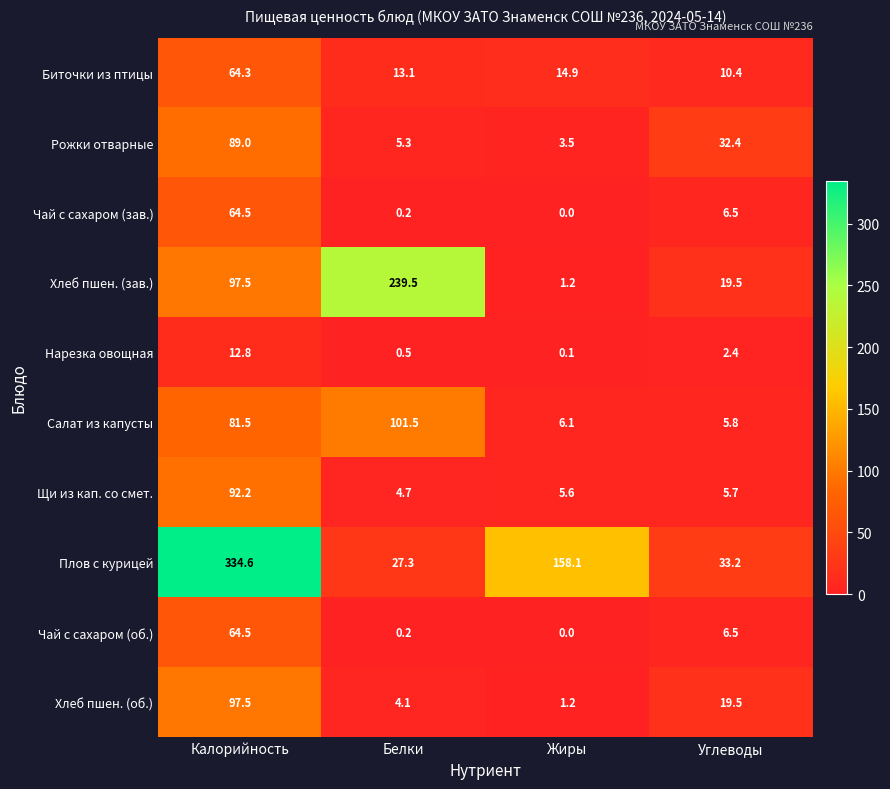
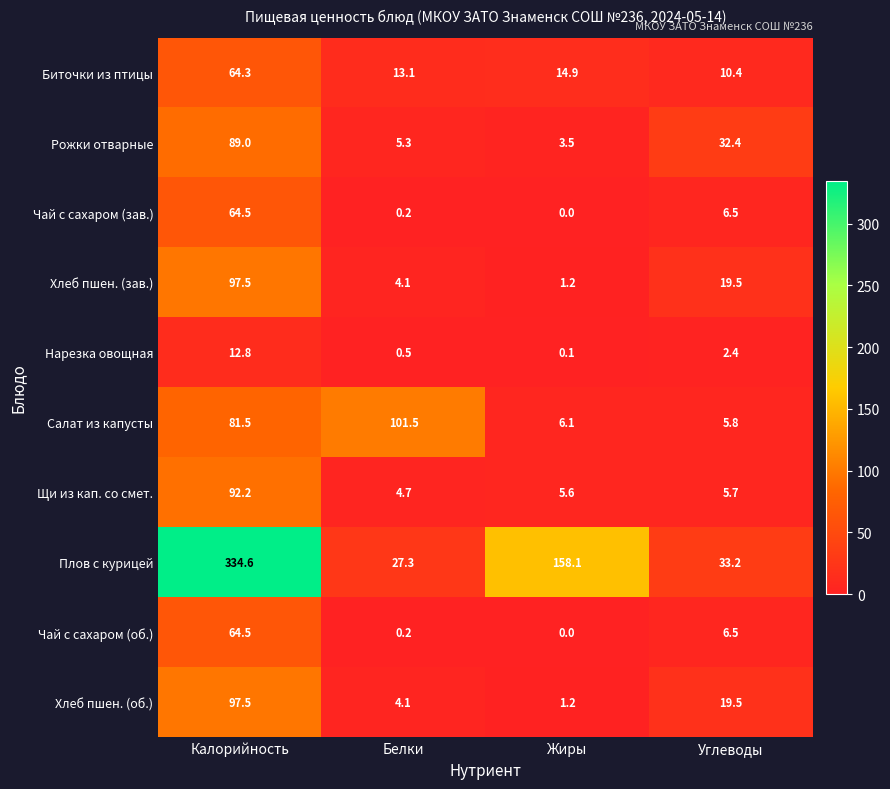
Хлеб пшен. (зав.), Белки: 239.5 -> 4.1
